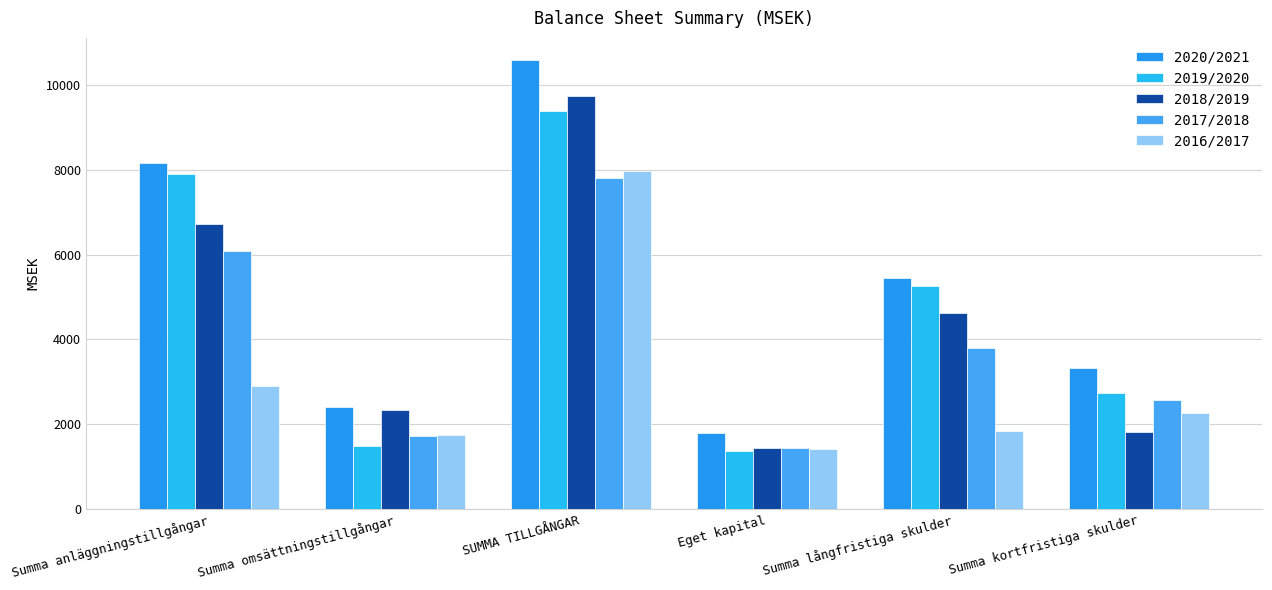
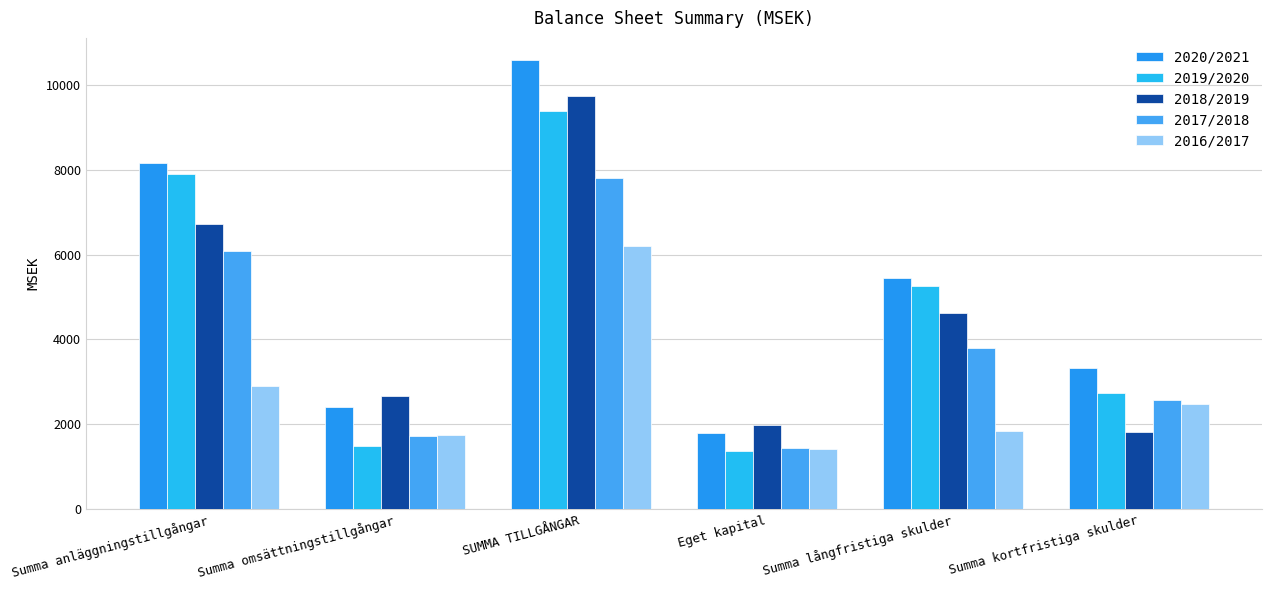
2018/2019, Summa omsättningstillgångar: 2300 -> 2700
2016/2017, SUMMA TILLGÅNGAR: 8000 -> 6200
2018/2019, Eget kapital: 1500 -> 2000
2016/2017, Summa kortfristiga skulder: 2300 -> 2500
